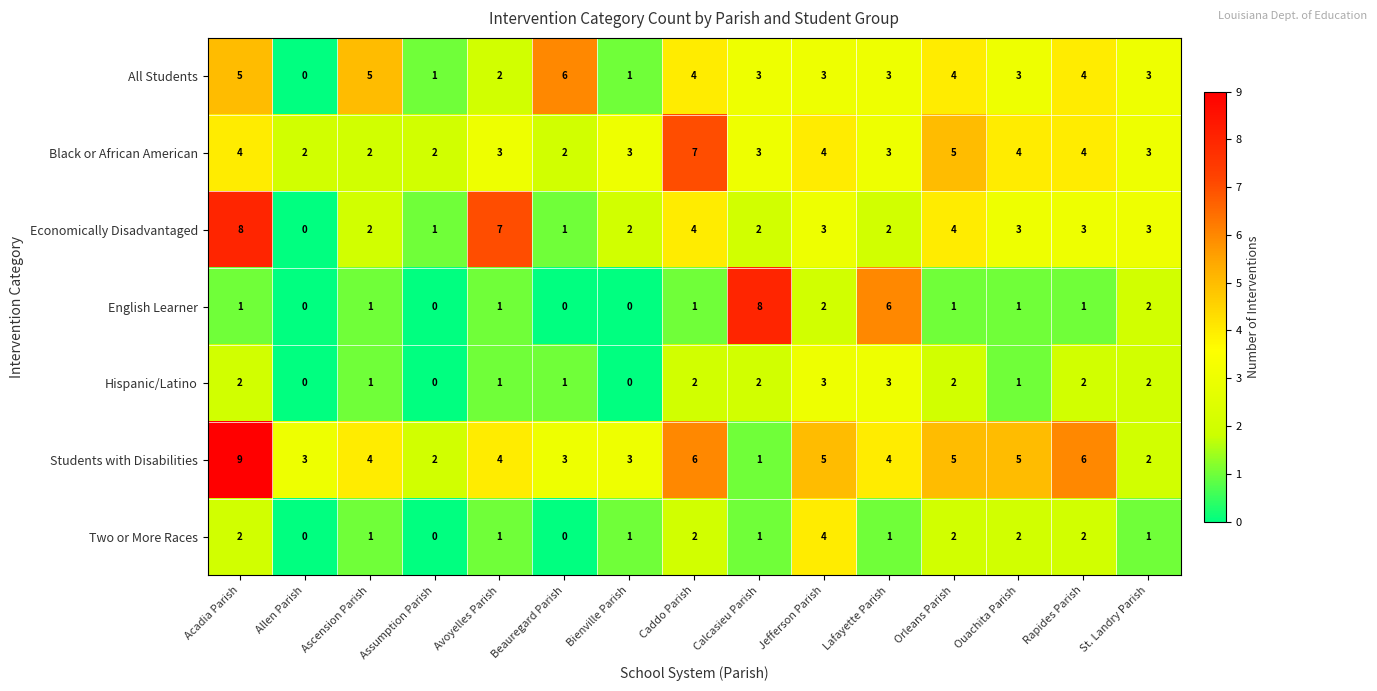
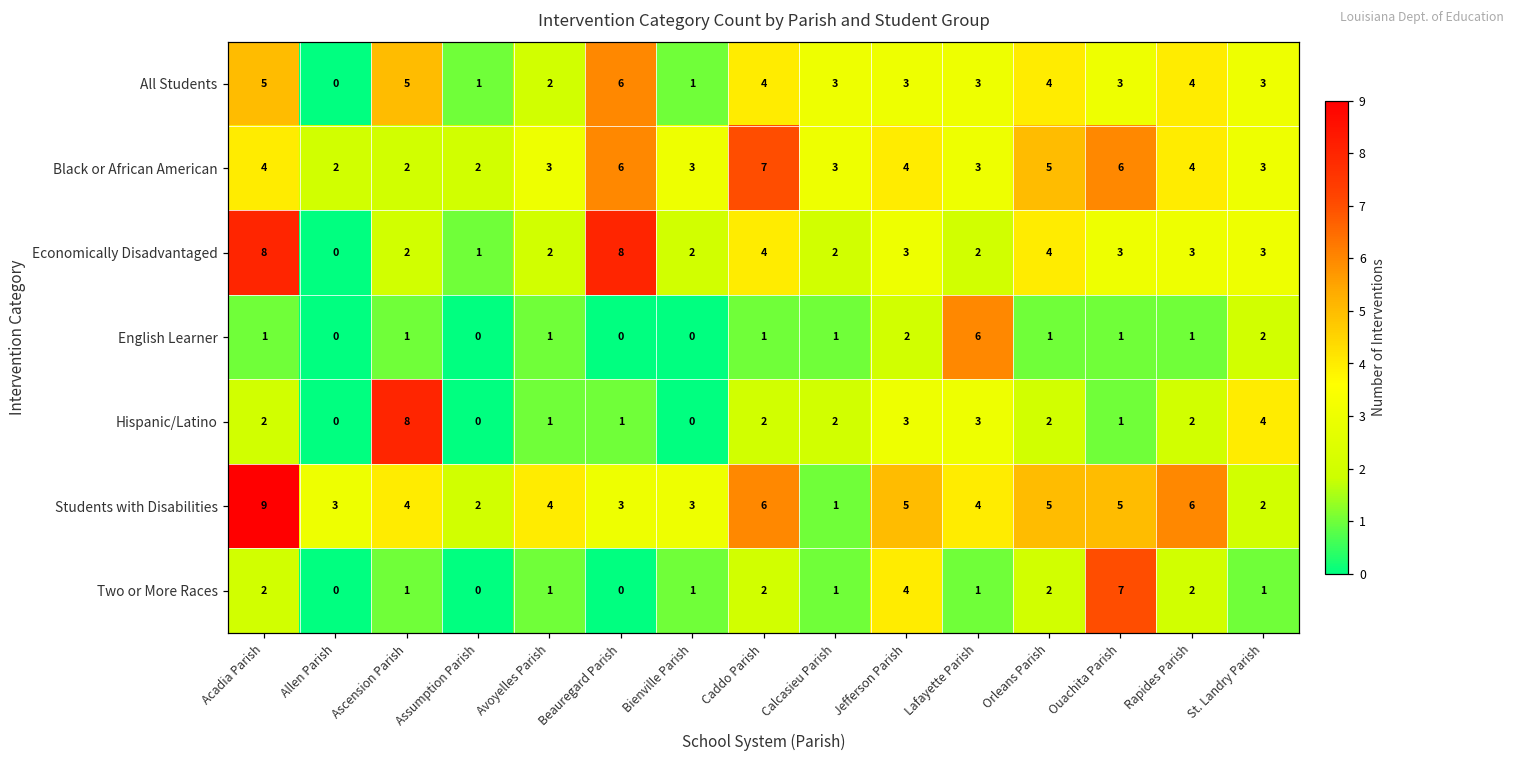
Black or African American, Beauregard Parish: 2 -> 6
Black or African American, Ouachita Parish: 4 -> 6
Economically Disadvantaged, Avoyelles Parish: 7 -> 2
Economically Disadvantaged, Beauregard Parish: 1 -> 8
English Learner, Calcasieu Parish: 8 -> 1
Hispanic/Latino, Ascension Parish: 1 -> 8
Hispanic/Latino, St. Landry Parish: 2 -> 4
Two or More Races, Ouachita Parish: 2 -> 7
